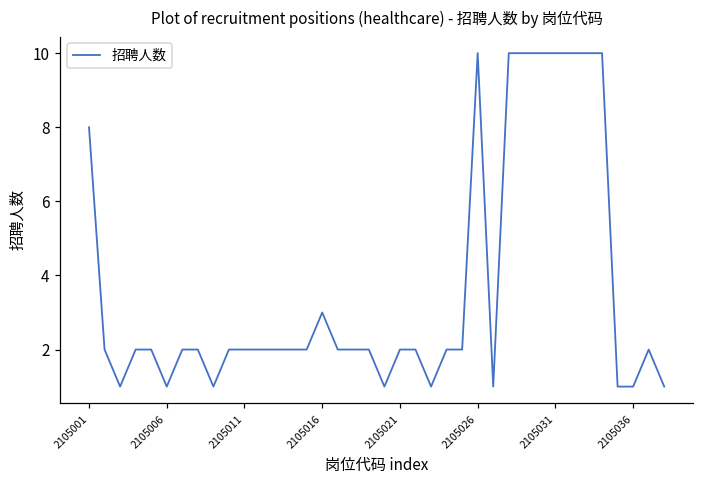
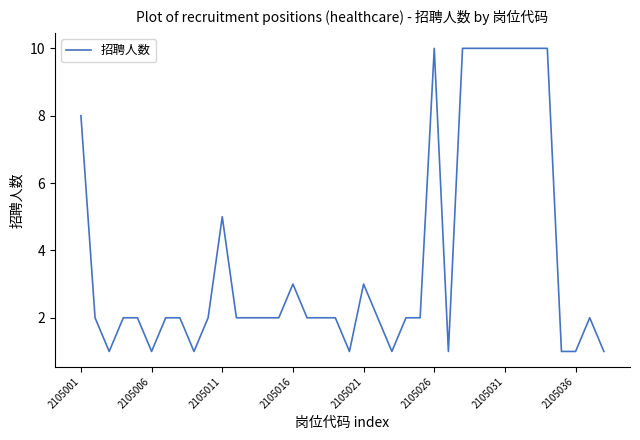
2105011: 2 -> 5
2105021: 2 -> 3
